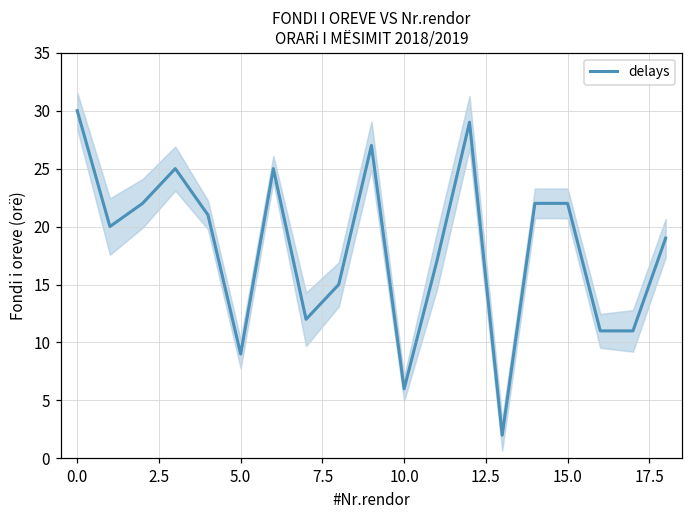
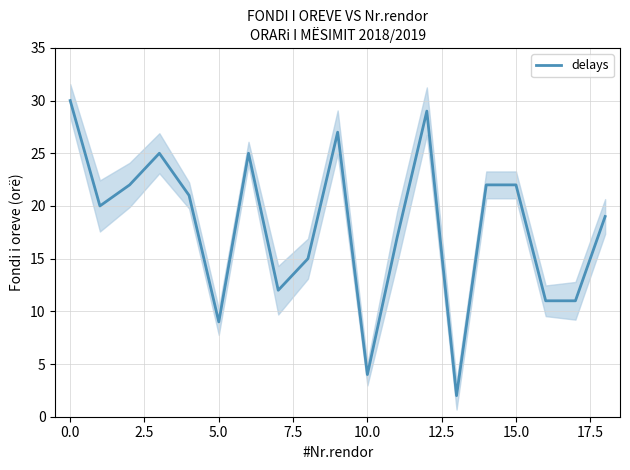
delays, 10.0: 6 -> 4
